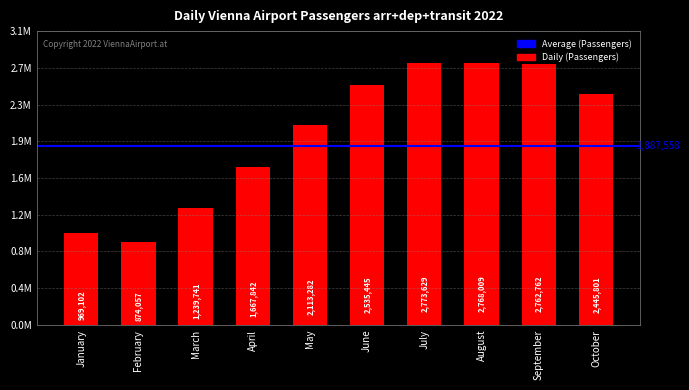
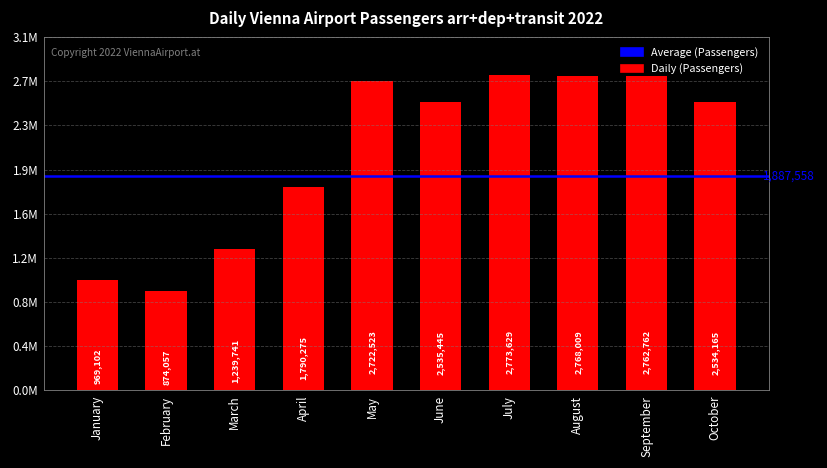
April: 1,667,842 -> 1,790,275
May: 2,113,282 -> 2,722,523
October: 2,445,801 -> 2,534,165
